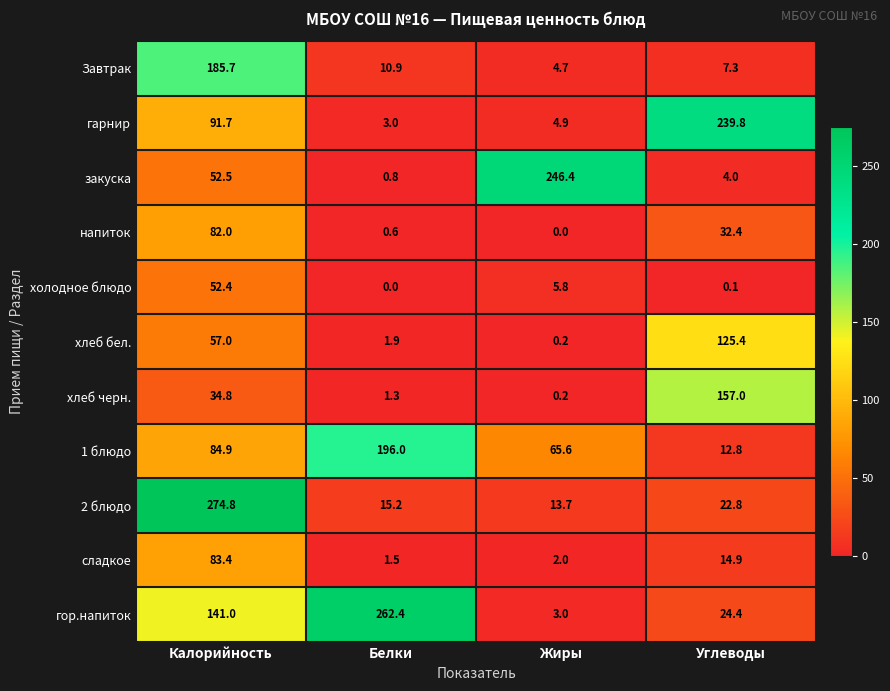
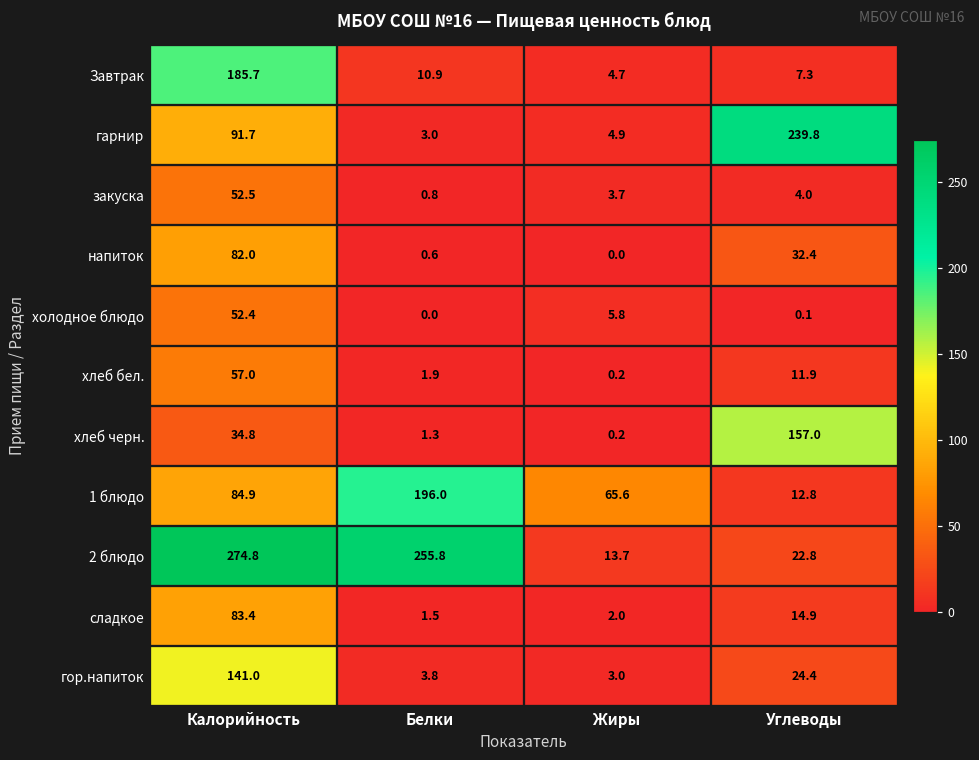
закуска, Жиры: 246.4 -> 3.7
хлеб бел., Углеводы: 125.4 -> 11.9
2 блюдо, Белки: 15.2 -> 255.8
гор.напиток, Белки: 262.4 -> 3.8
